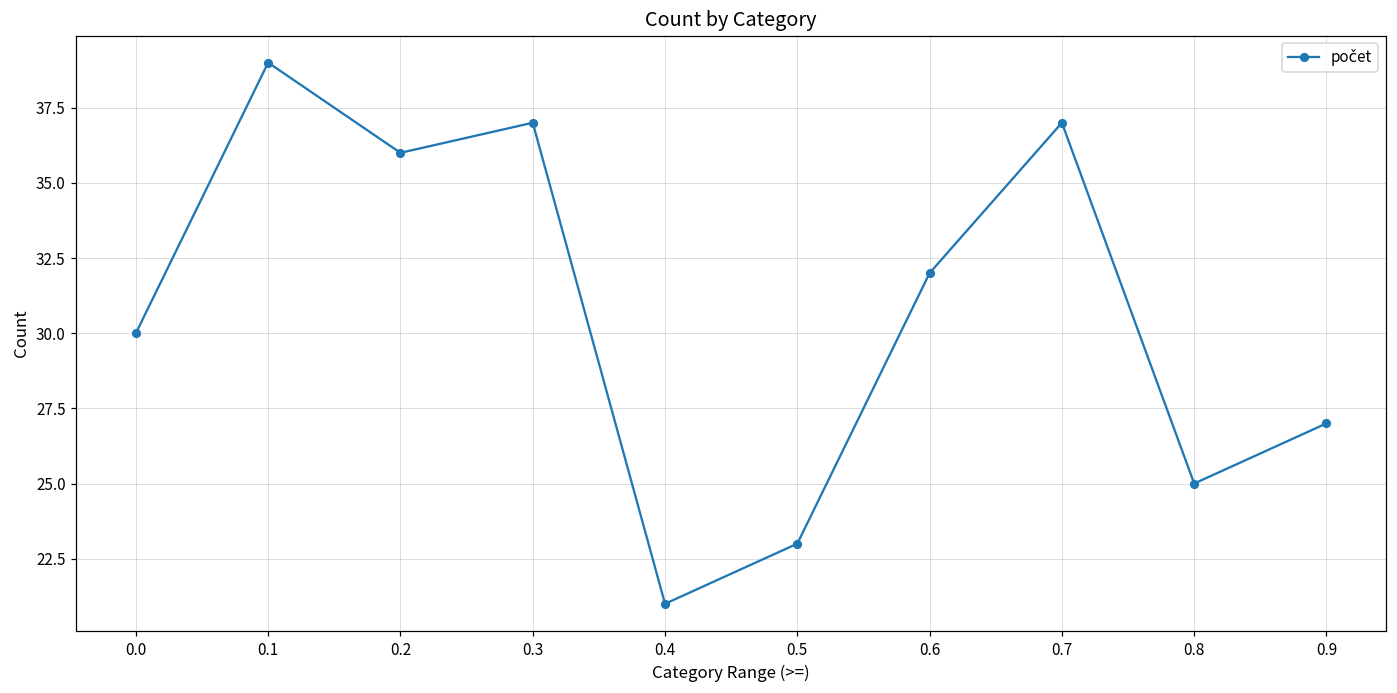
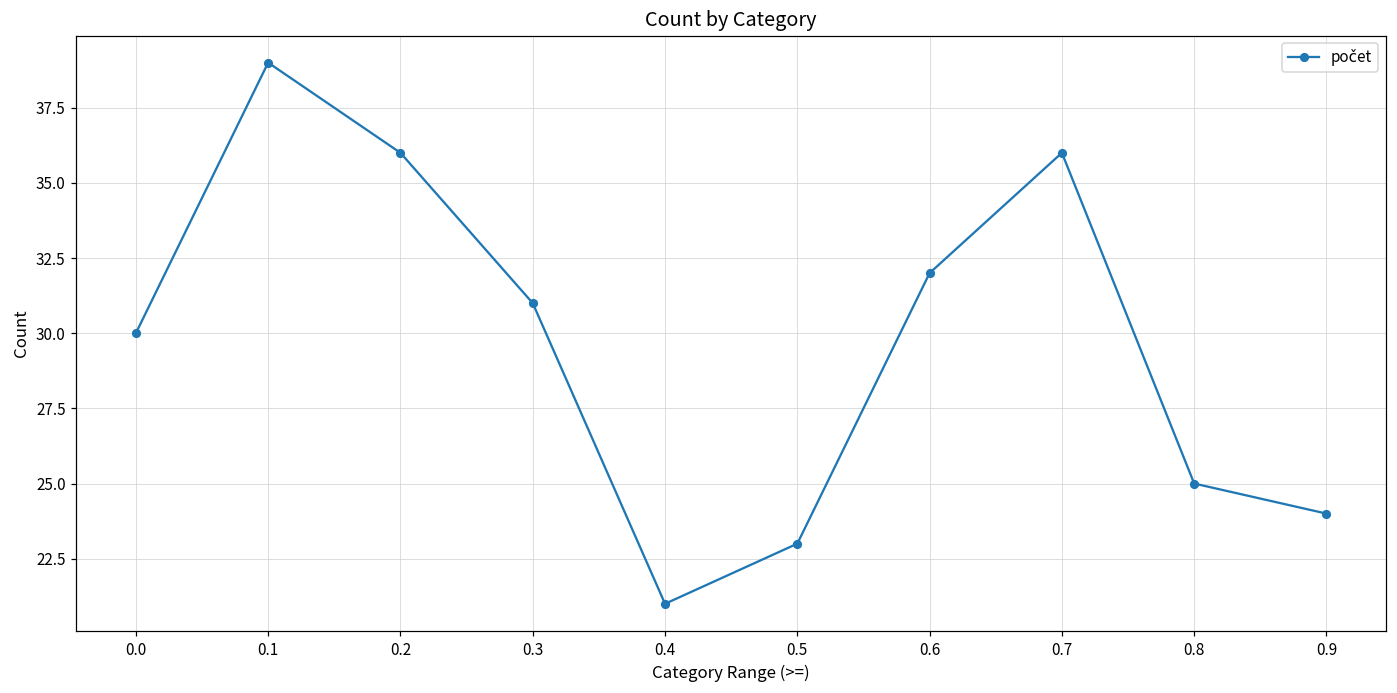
0.3: 37 -> 31
0.7: 37 -> 36
0.9: 27 -> 24
